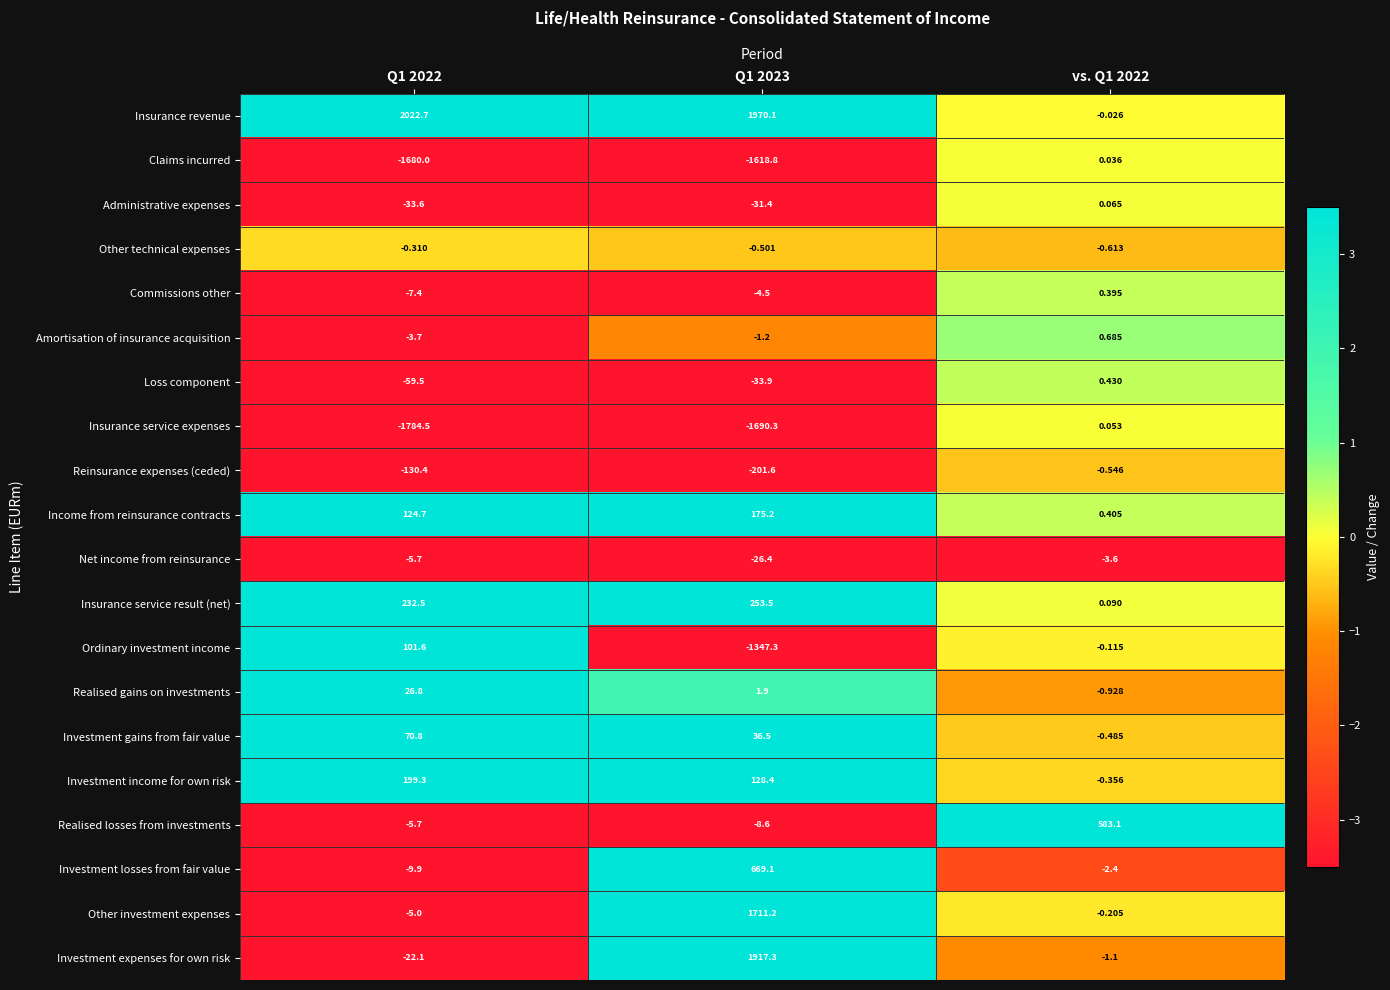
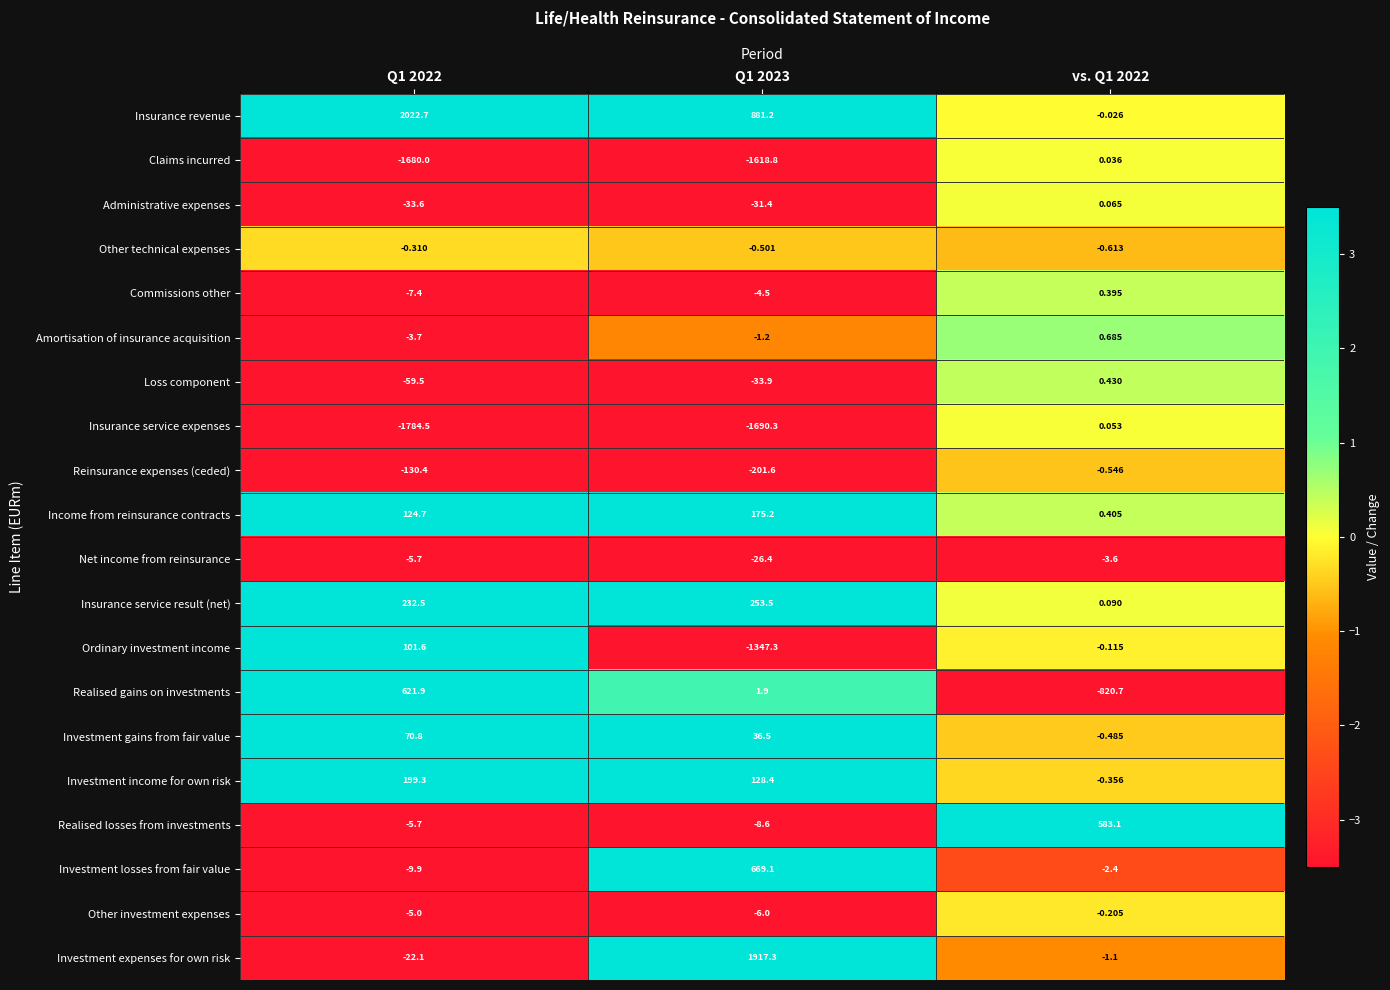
Insurance revenue, Q1 2023: 1970.1 -> 881.2
Realised gains on investments, Q1 2022: 26.8 -> 621.9
Realised gains on investments, vs. Q1 2022: -0.928 -> -820.7
Other investment expenses, Q1 2023: 1711.2 -> -6.0
